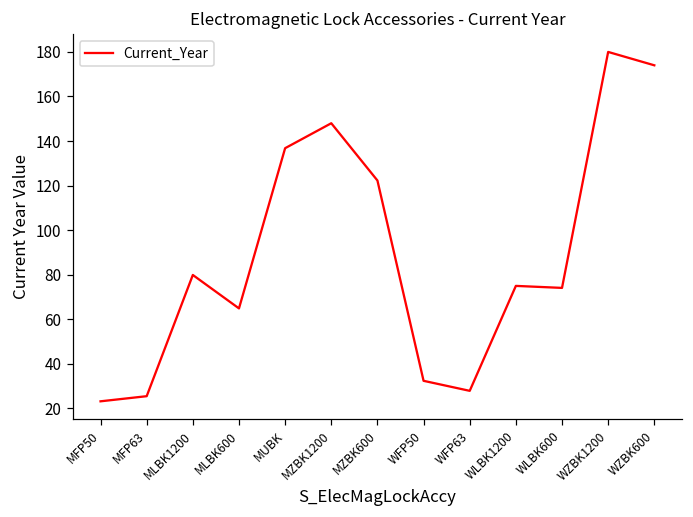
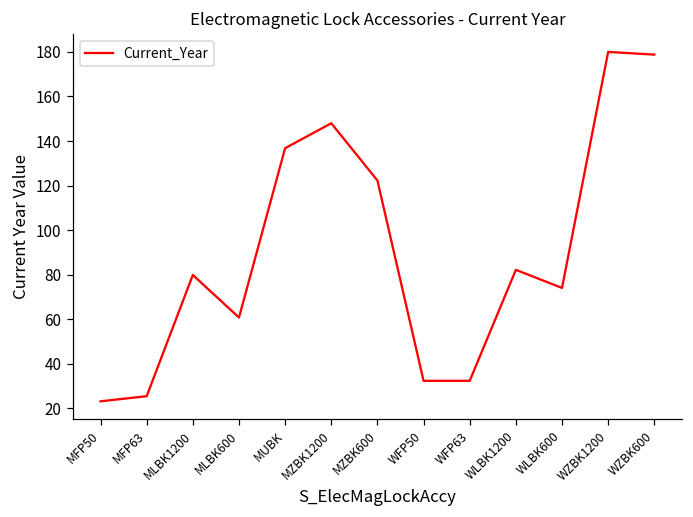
MLBK600: 65 -> 61
WFP63: 28 -> 32
WLBK1200: 75 -> 82
WZBK600: 174 -> 179
